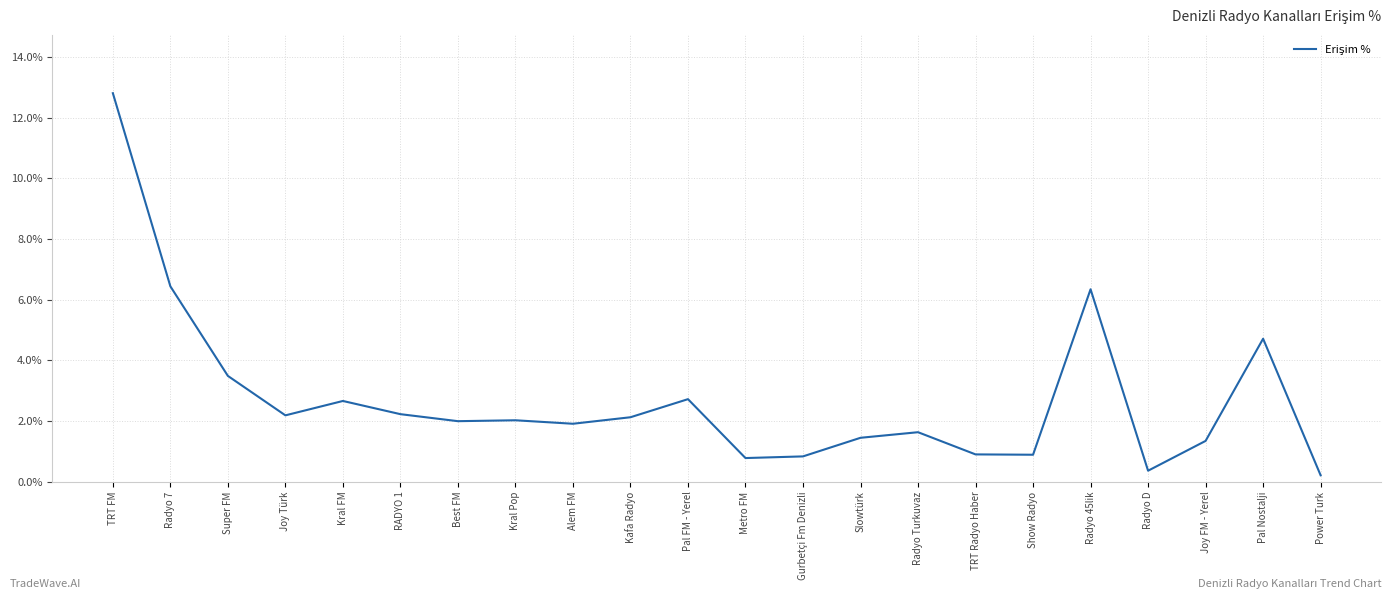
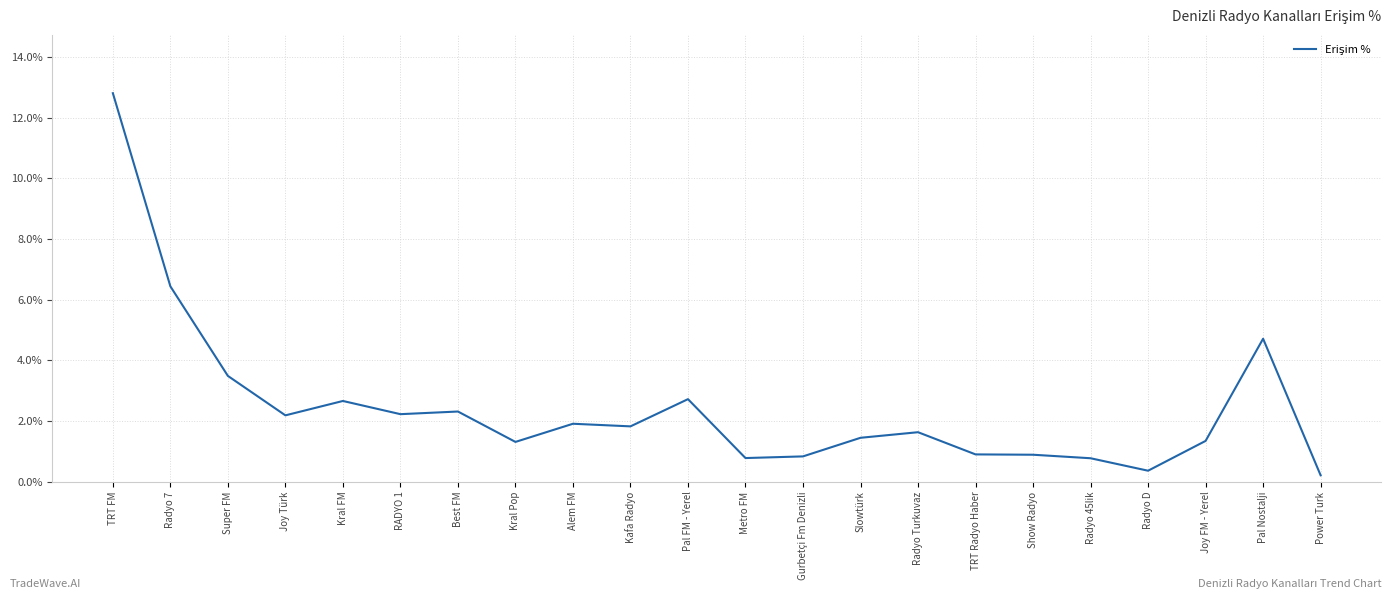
Best FM: 2.0% -> 2.3%
Kral Pop: 2.0% -> 1.3%
Kafa Radyo: 2.1% -> 1.8%
Radyo 45lik: 6.3% -> 0.8%
